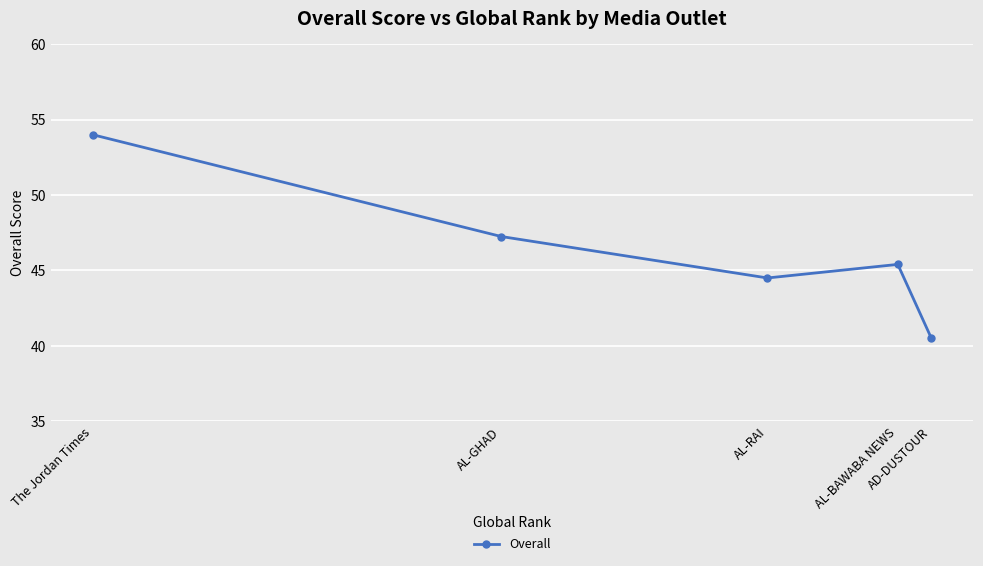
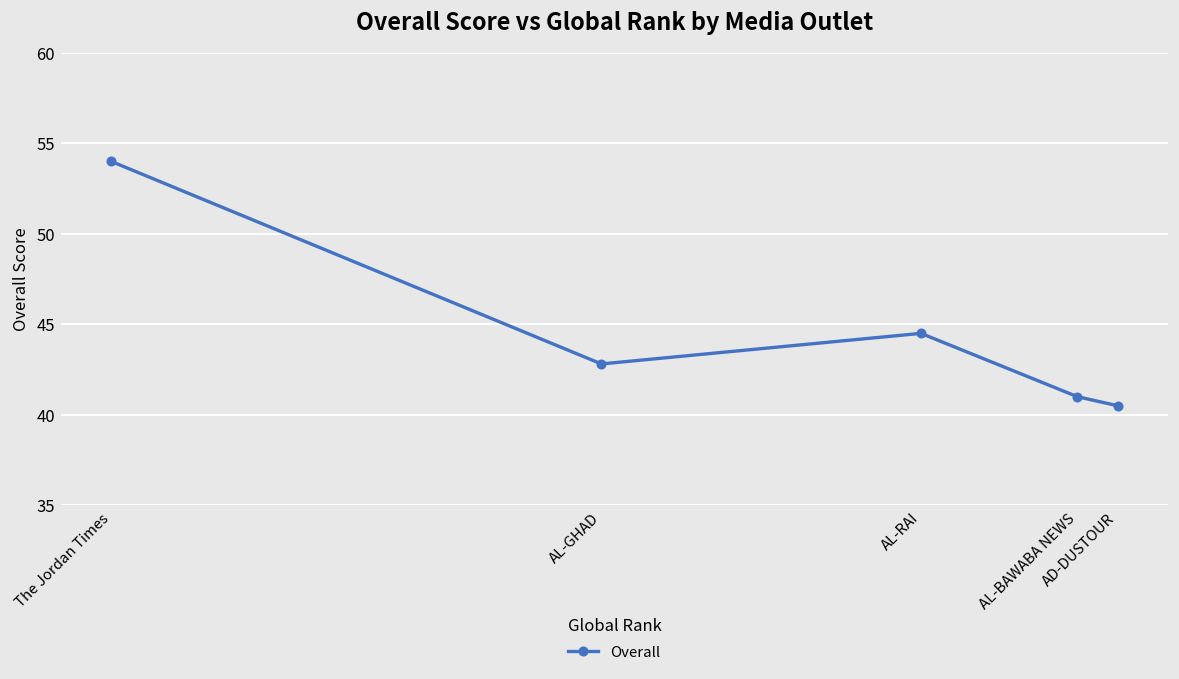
AL-GHAD: 47.3 -> 42.8
AL-BAWABA NEWS: 45.4 -> 41.0
